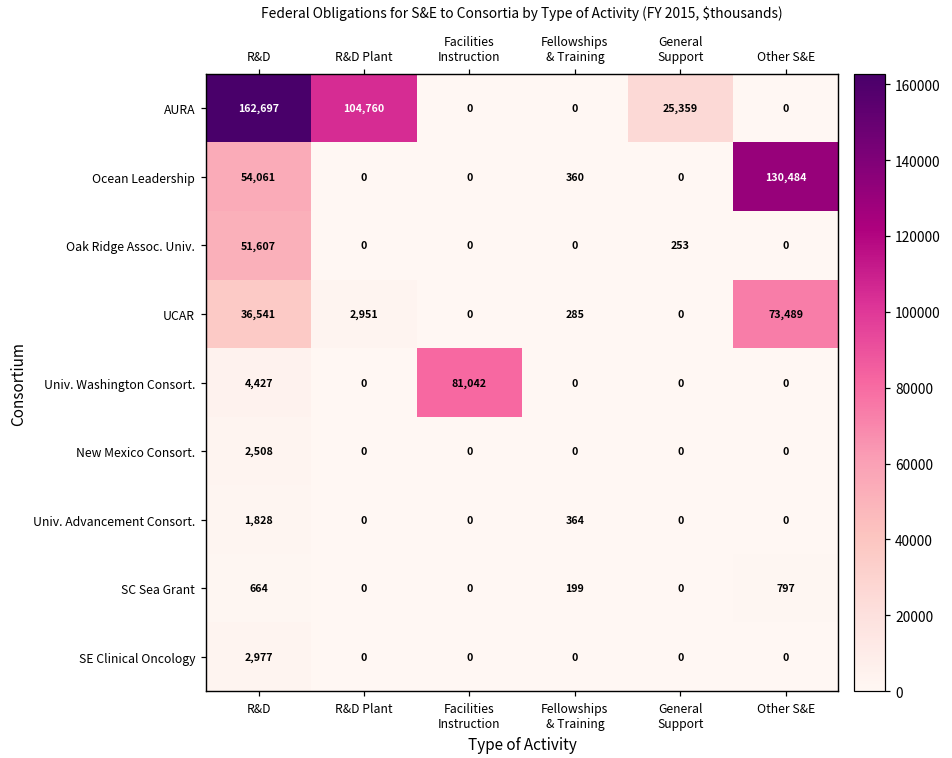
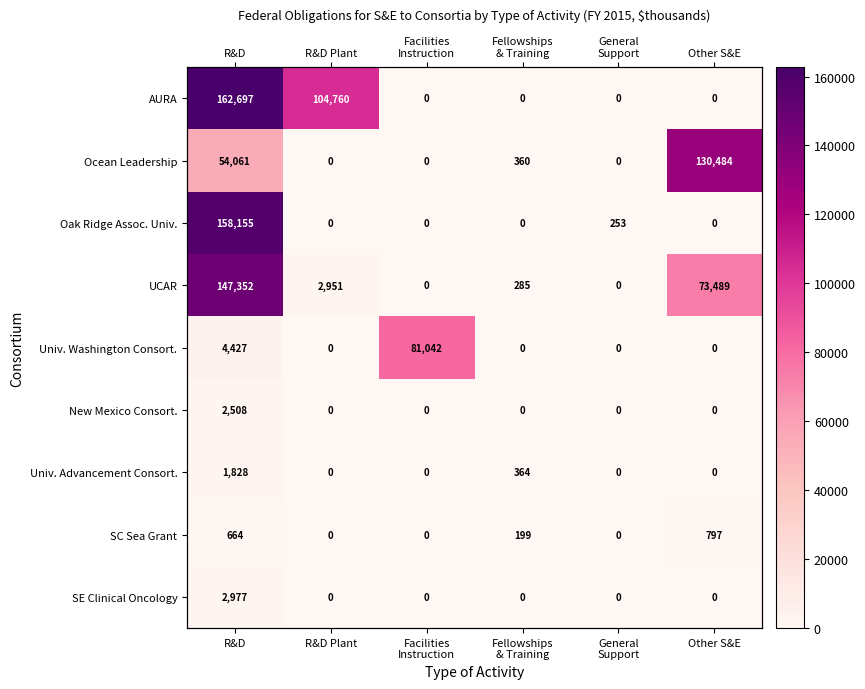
AURA, General Support: 25,359 -> 0
Oak Ridge Assoc. Univ., R&D: 51,607 -> 158,155
UCAR, R&D: 36,541 -> 147,352
